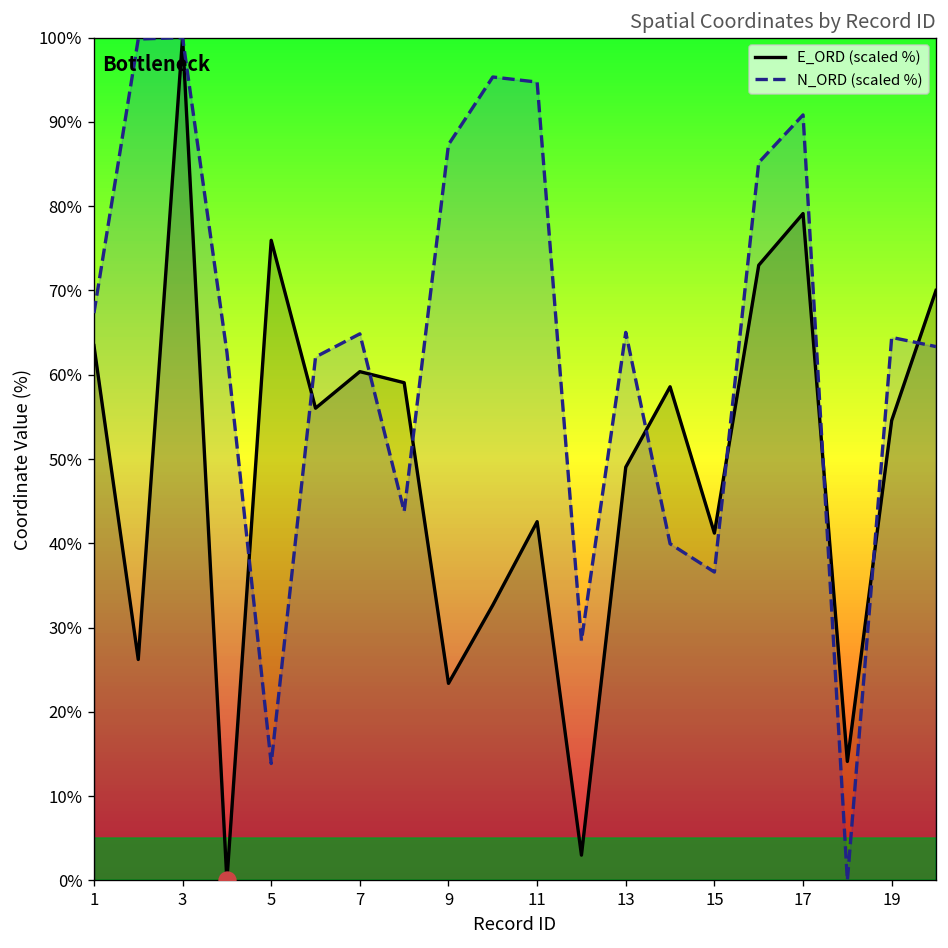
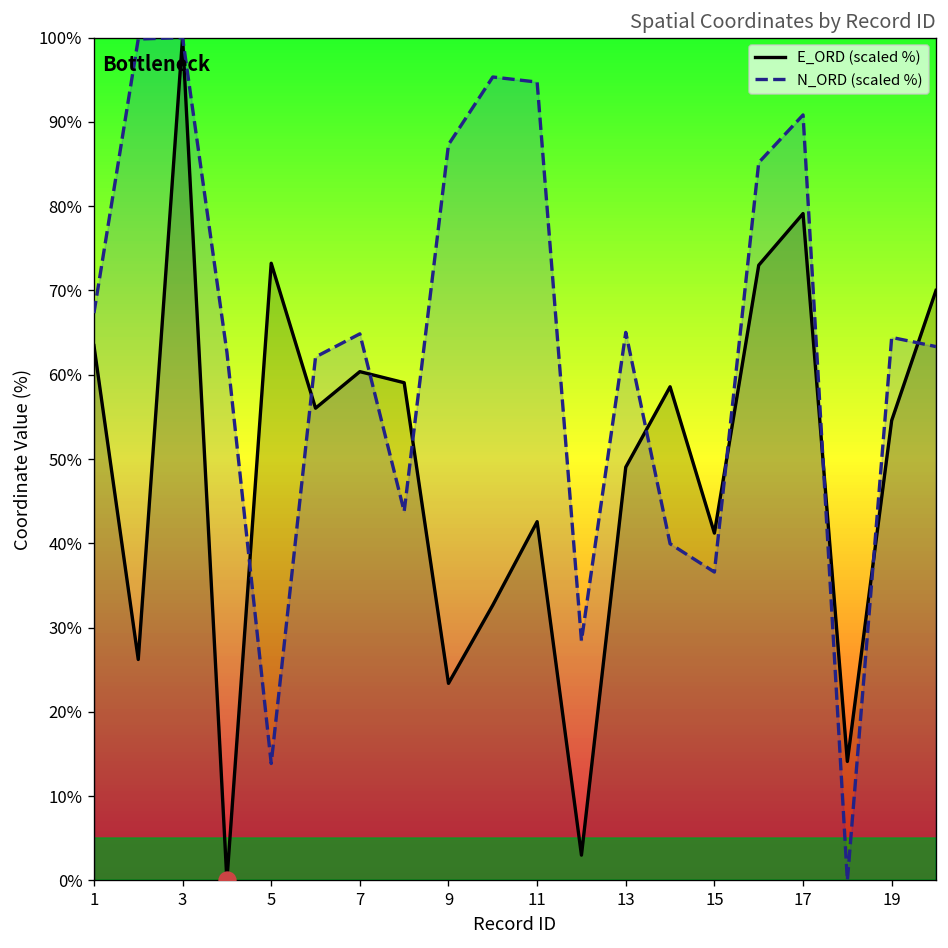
E_ORD (scaled %), 5: 76% -> 73%
